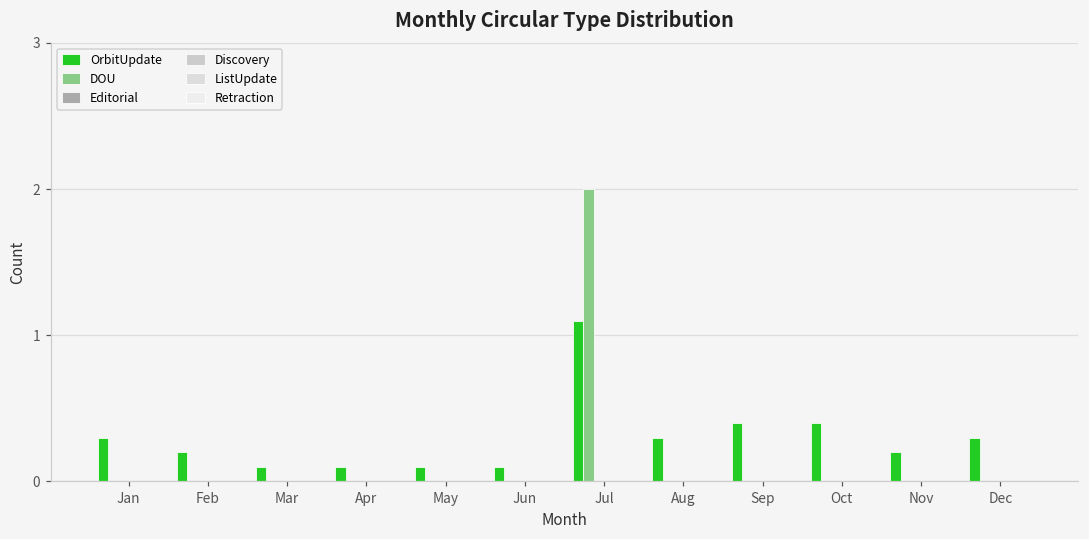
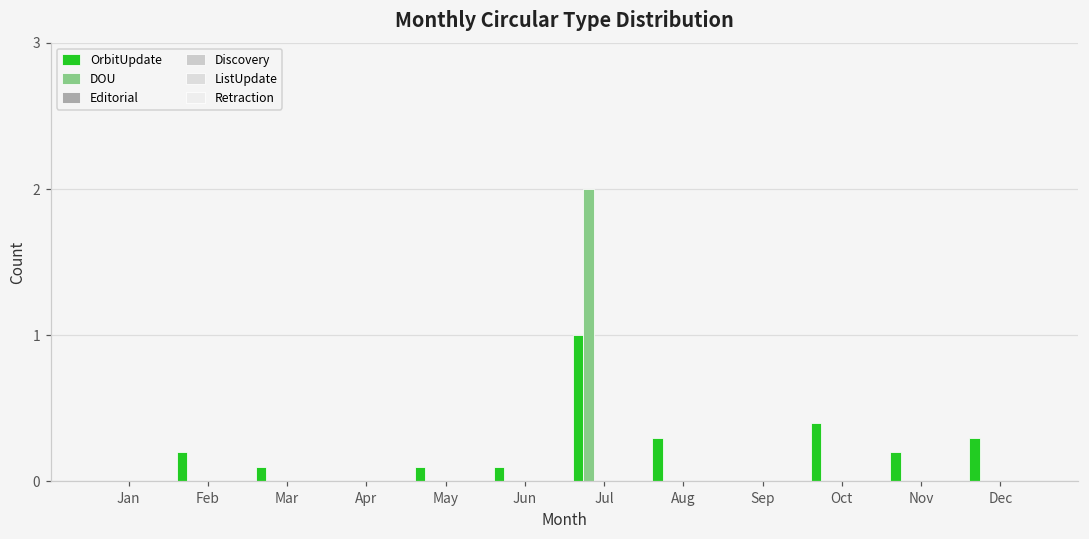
OrbitUpdate, Jan: 0.3 -> 0.0
OrbitUpdate, Apr: 0.1 -> 0.0
OrbitUpdate, Jul: 1.1 -> 1.0
OrbitUpdate, Sep: 0.4 -> 0.0
